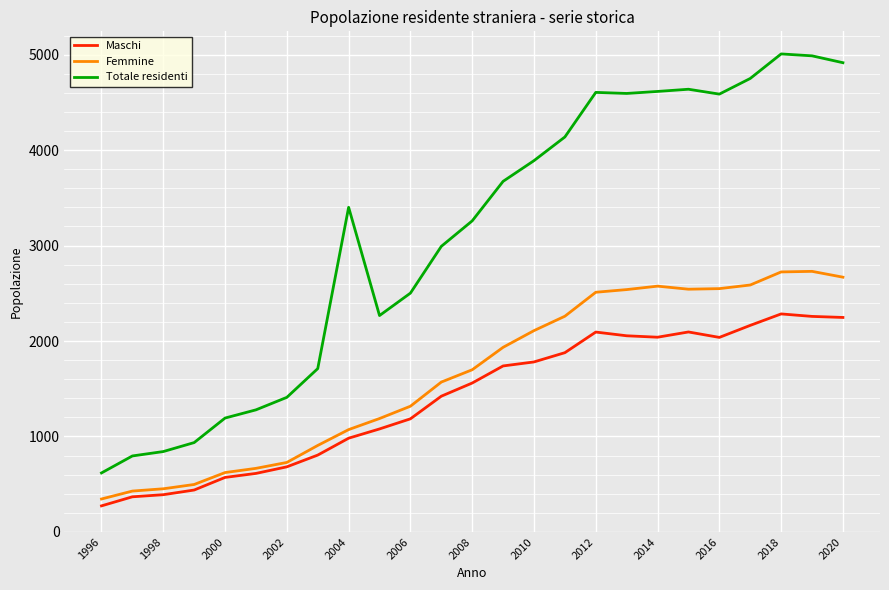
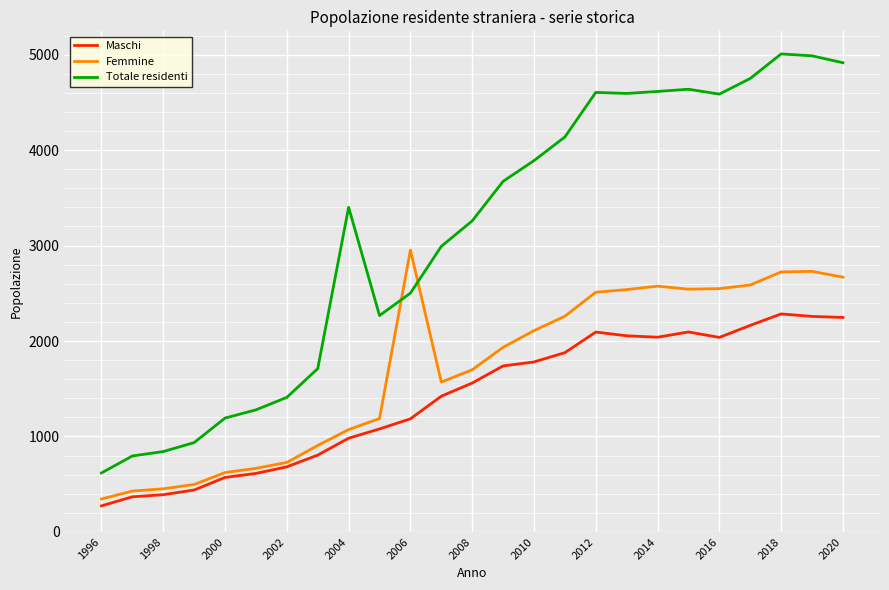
Femmine, 2006: 1300 -> 3000
